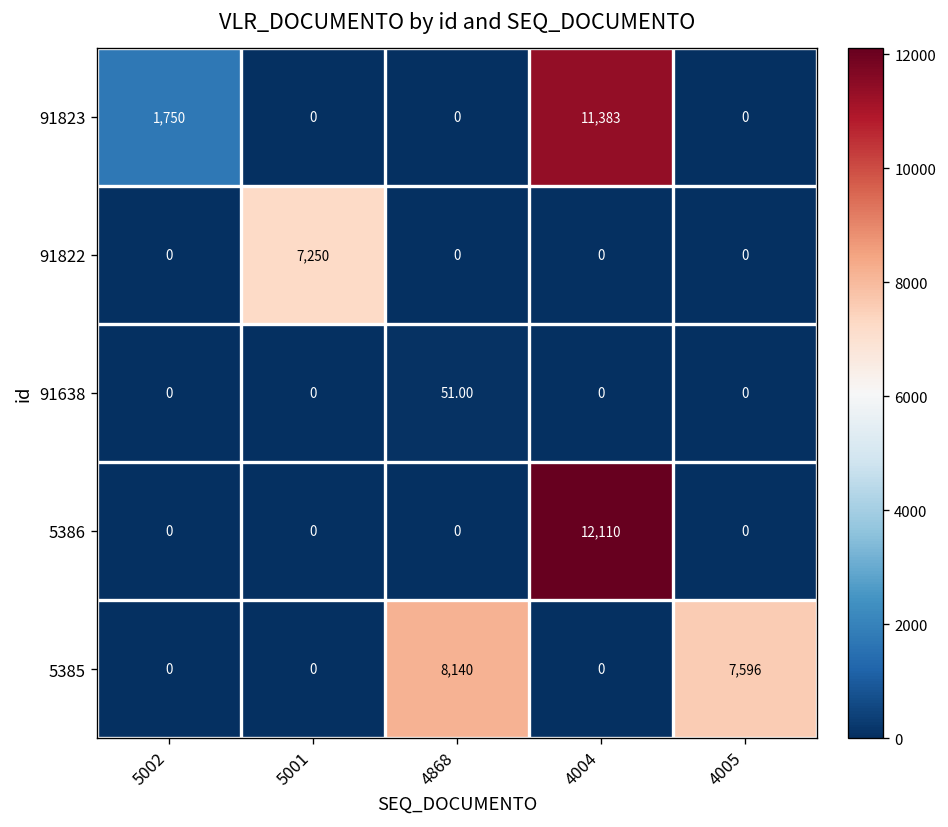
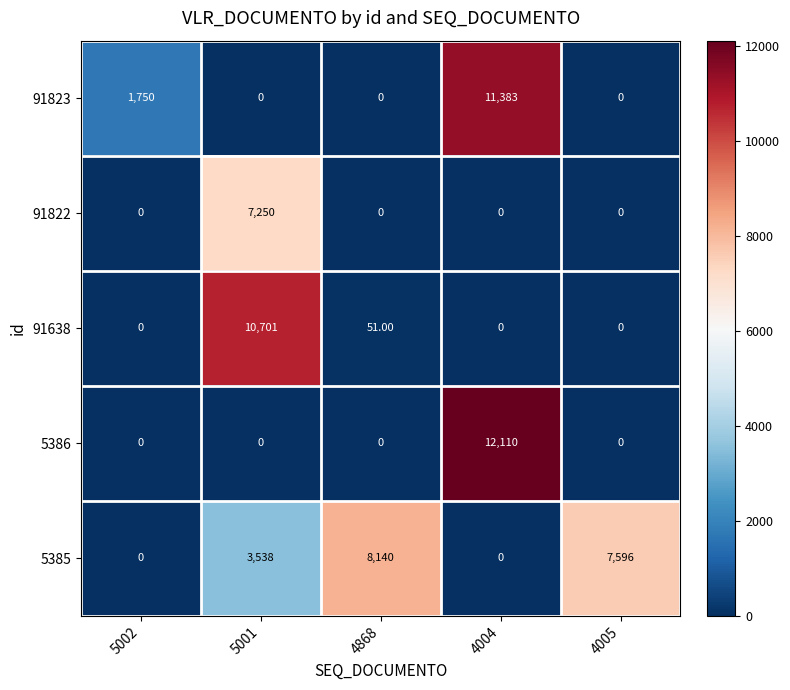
91638, 5001: 0 -> 10,701
5385, 5001: 0 -> 3,538
